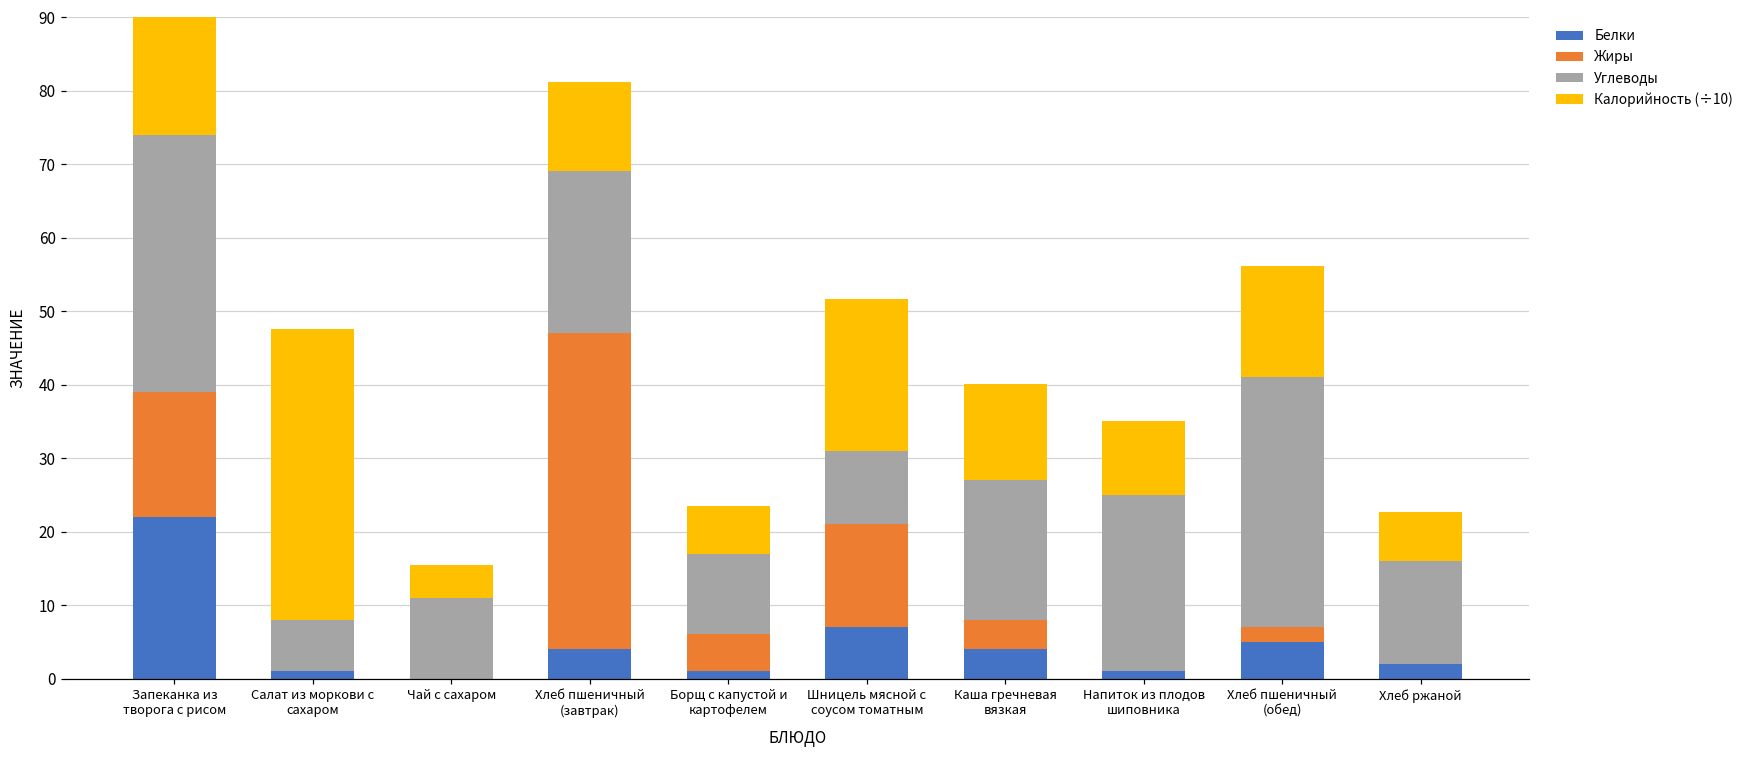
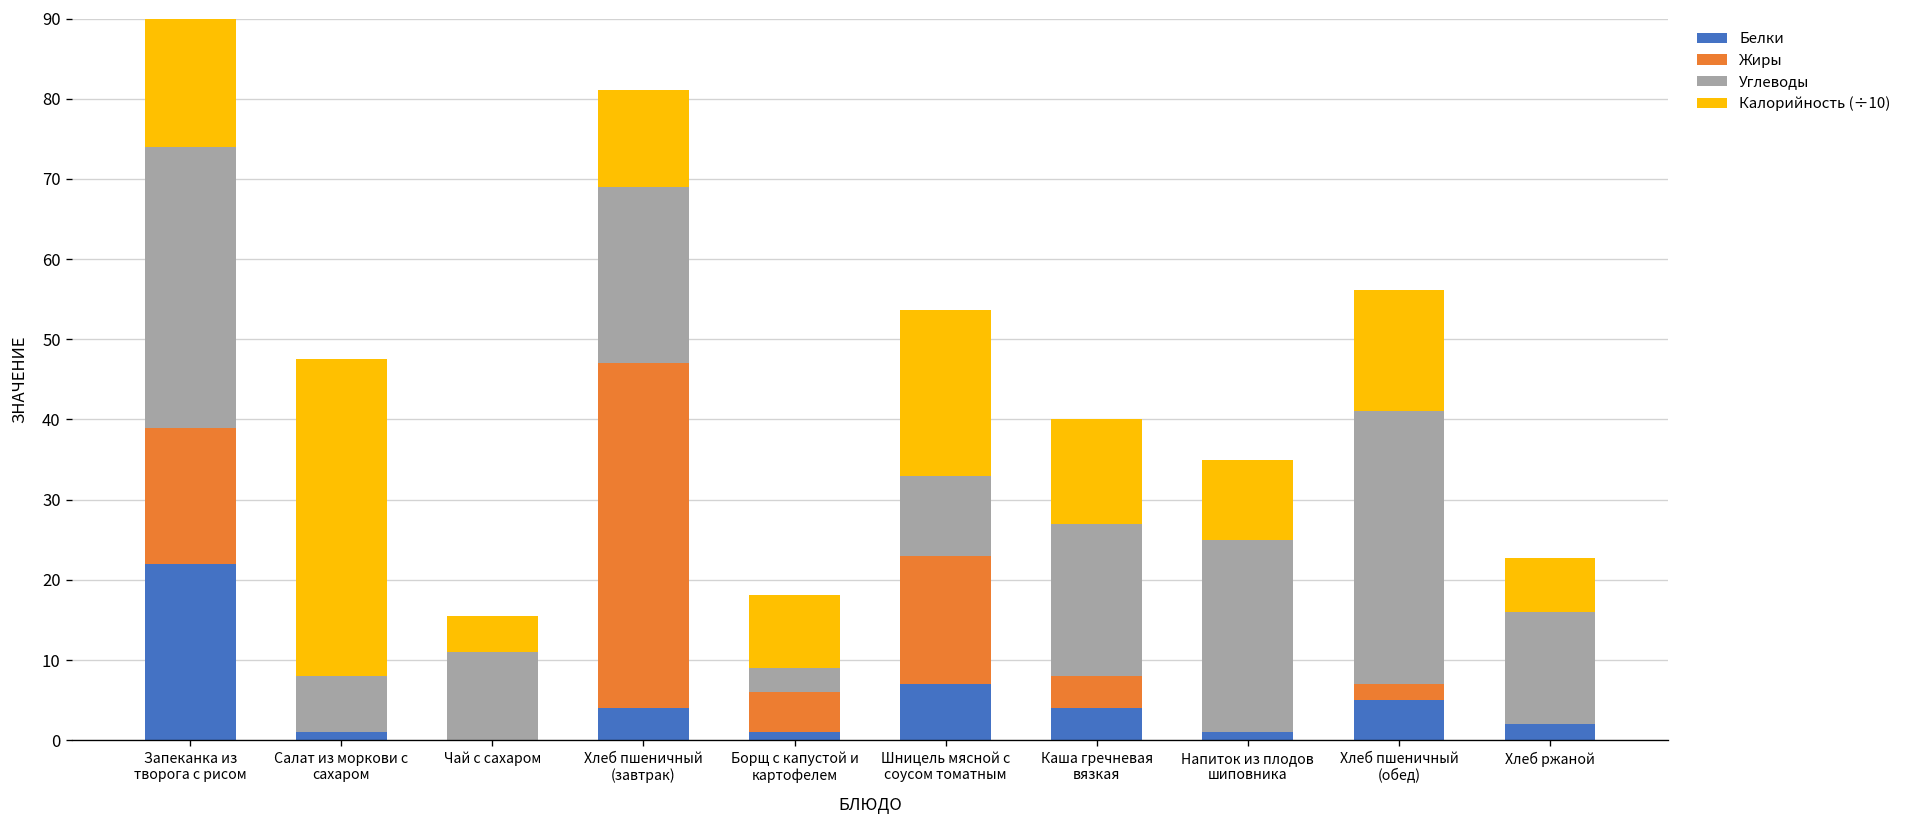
Углеводы, Борщ с капустой и картофелем: 11 -> 3
Калорийность (÷10), Борщ с капустой и картофелем: 7 -> 9
Жиры, Шницель мясной с соусом томатным: 14 -> 16
